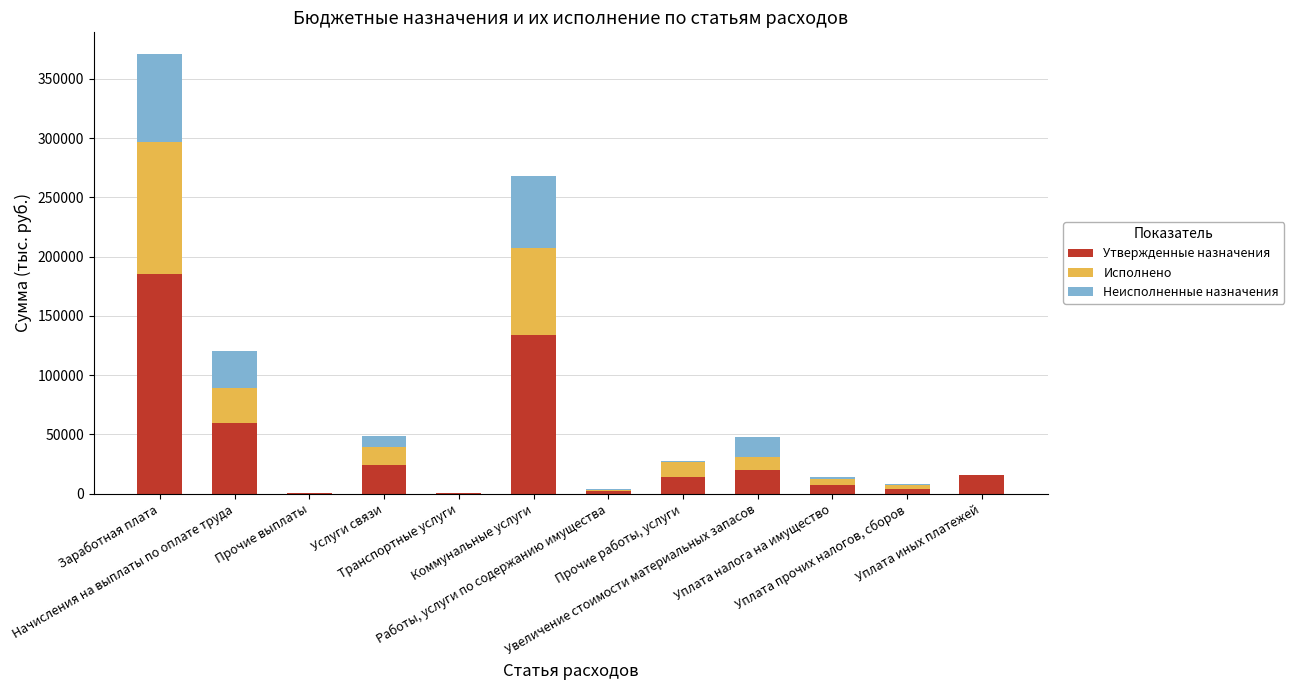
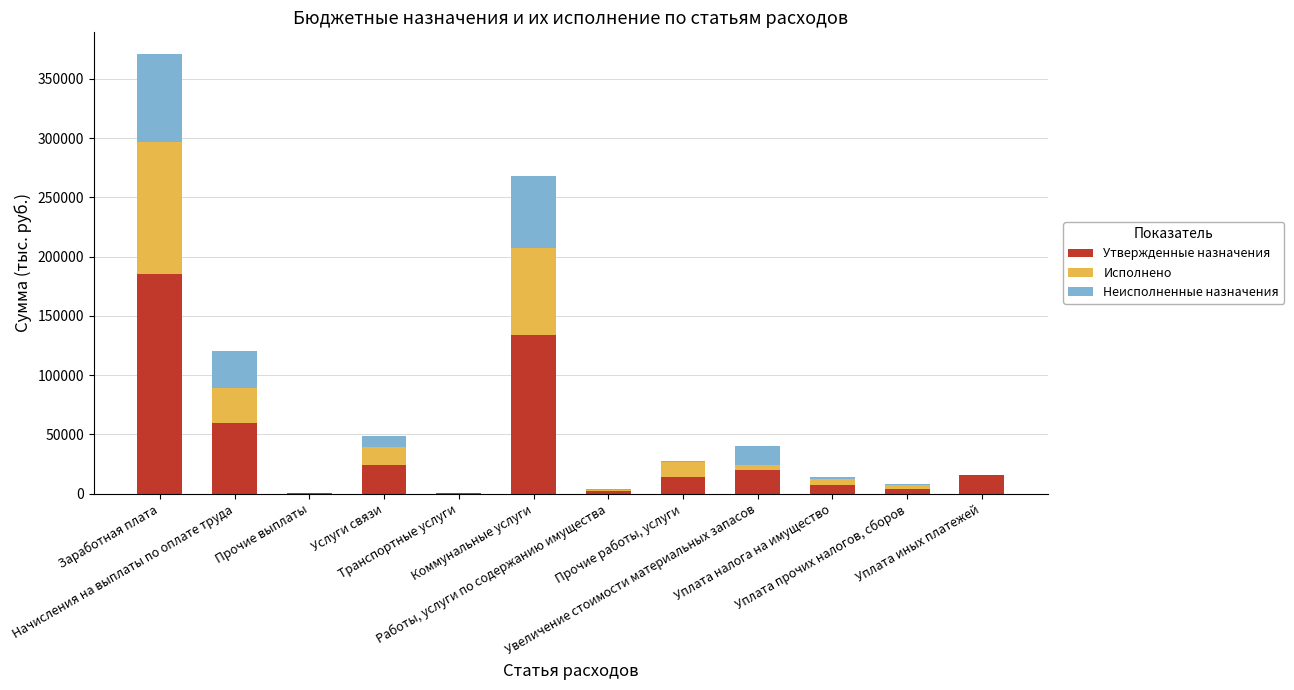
Исполнено, Увеличение стоимости материальных запасов: 11000 -> 4000
